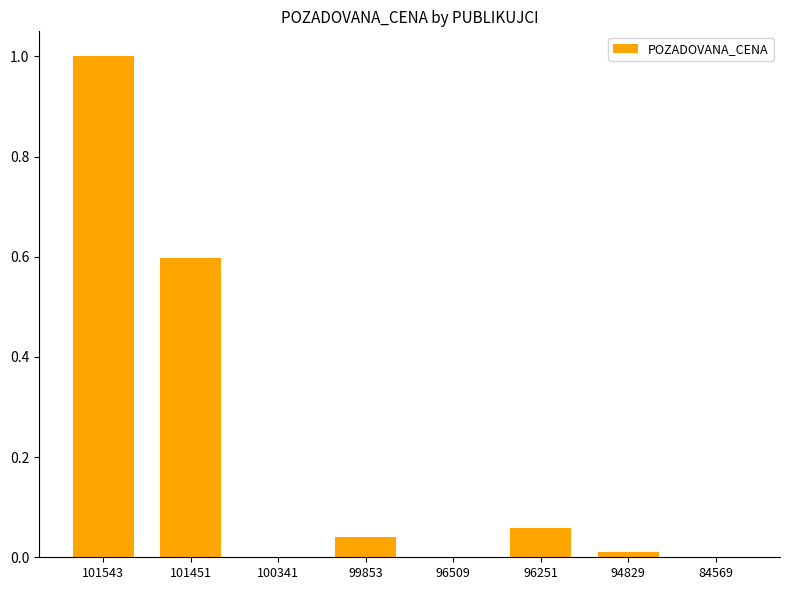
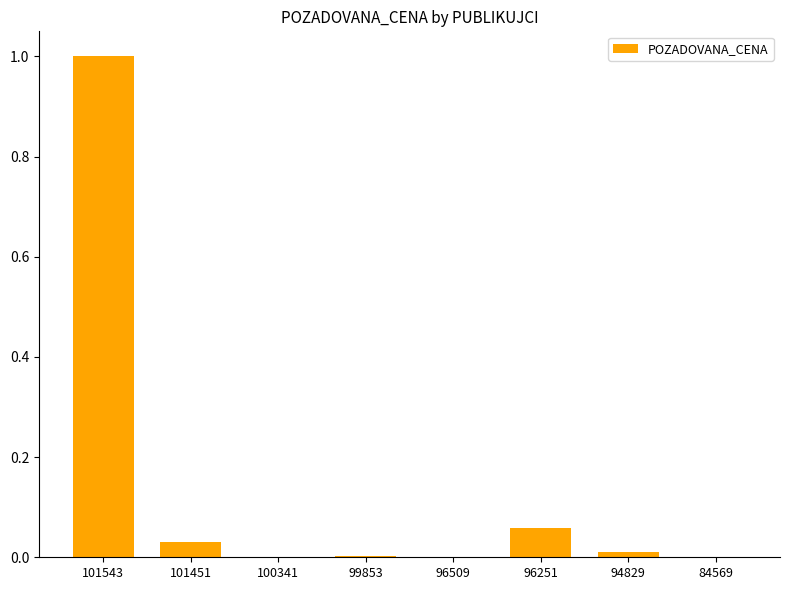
101451: 0.60 -> 0.03
99853: 0.04 -> 0.00
